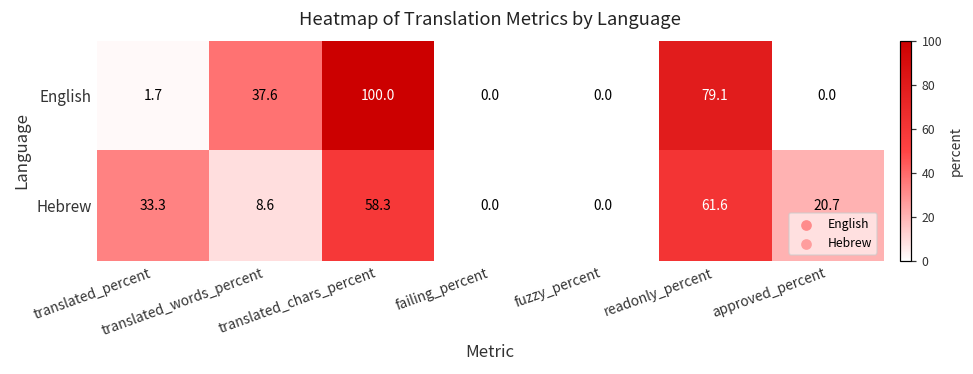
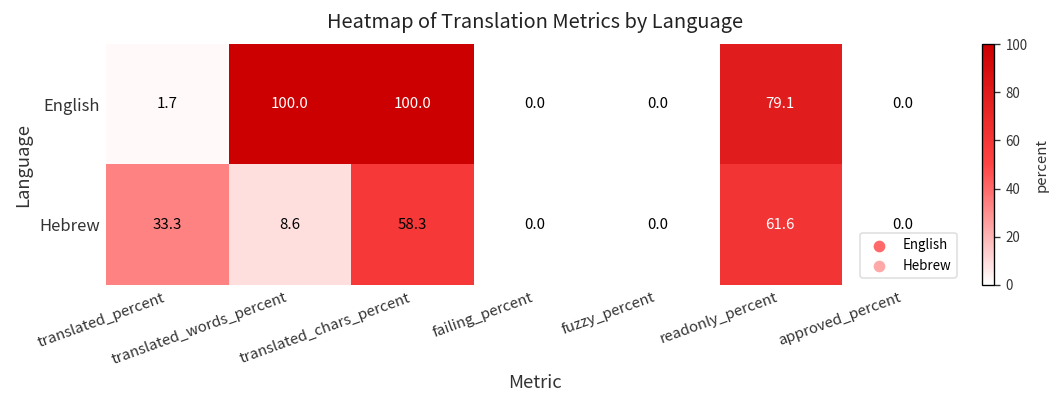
English, translated_words_percent: 37.6 -> 100.0
Hebrew, approved_percent: 20.7 -> 0.0
